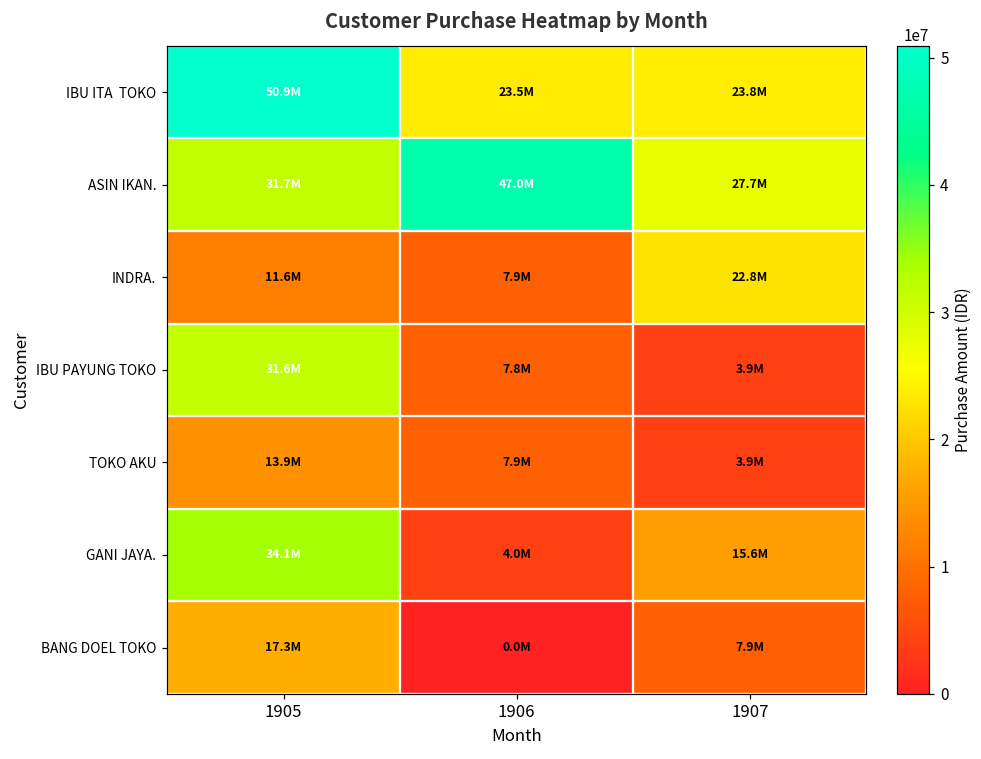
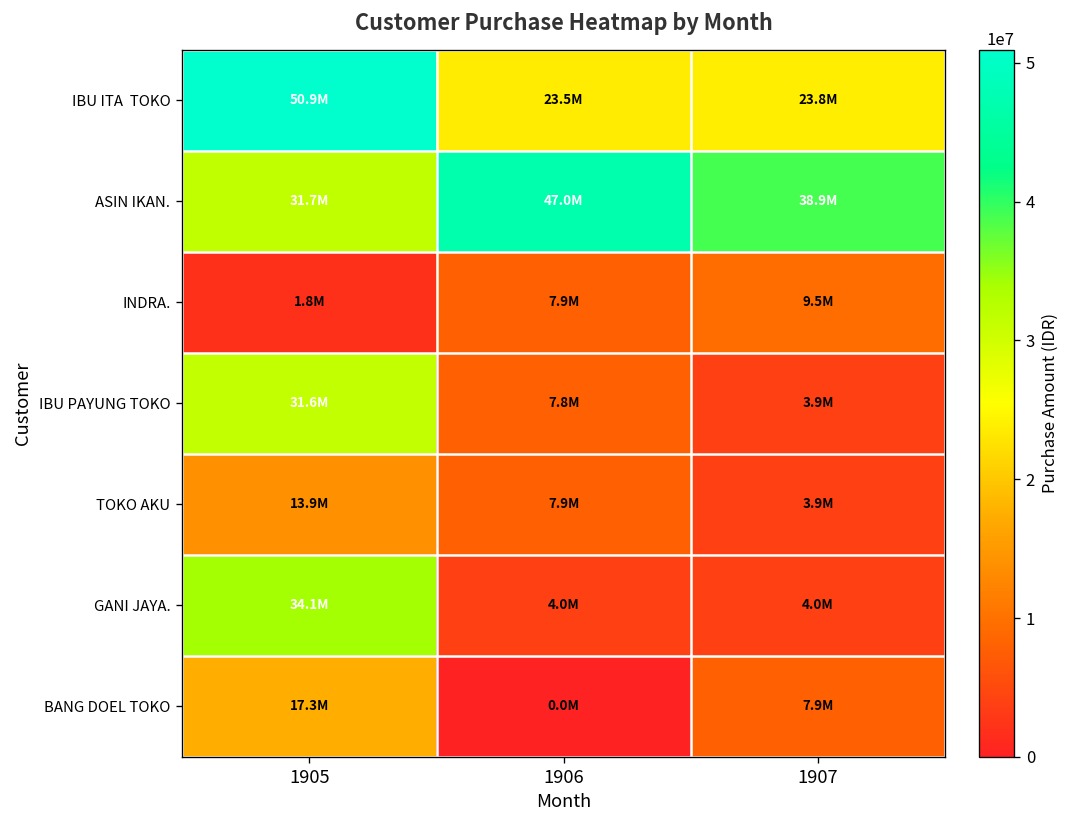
ASIN IKAN., 1907: 27.7M -> 38.9M
INDRA., 1905: 11.6M -> 1.8M
INDRA., 1907: 22.8M -> 9.5M
GANI JAYA., 1907: 15.6M -> 4.0M
